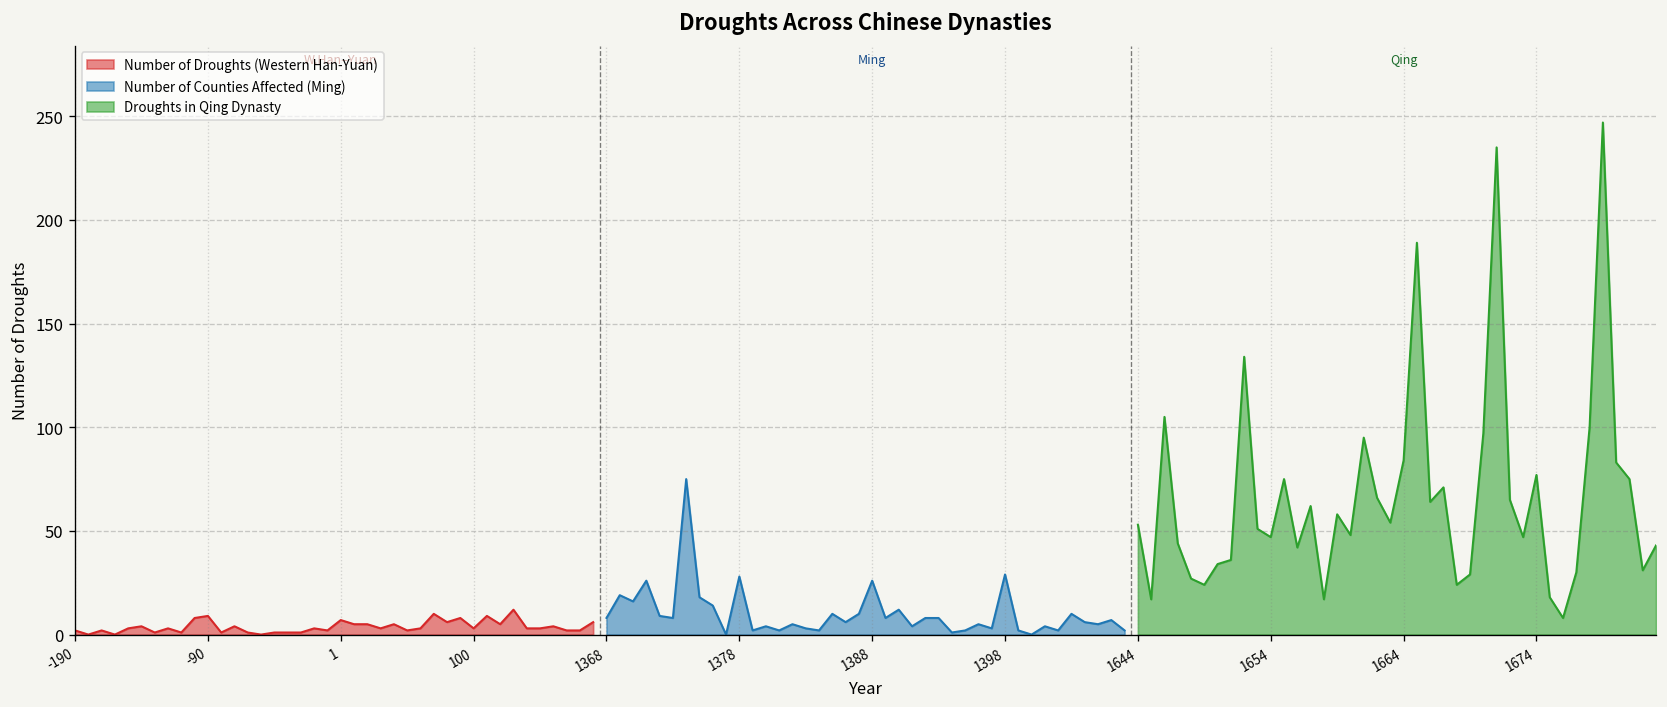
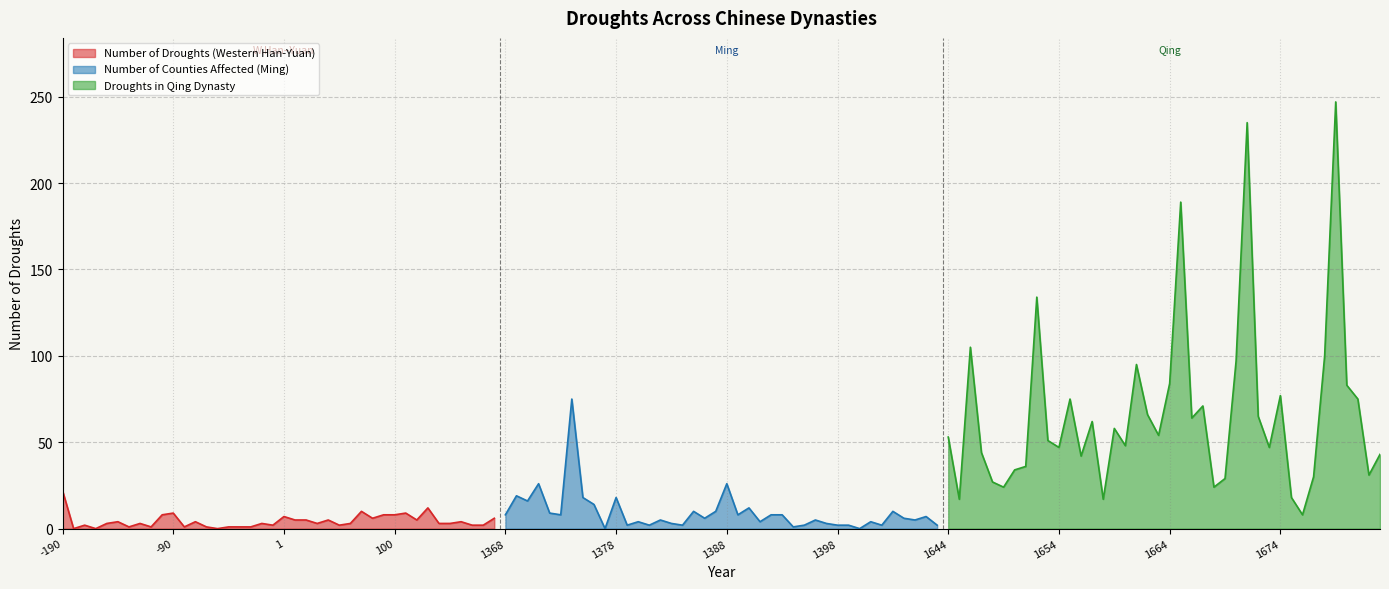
Number of Droughts (Western Han-Yuan), -190: 2 -> 22
Number of Droughts (Western Han-Yuan), 100: 3 -> 8
Number of Counties Affected (Ming), 1378: 28 -> 18
Number of Counties Affected (Ming), 1398: 29 -> 2
